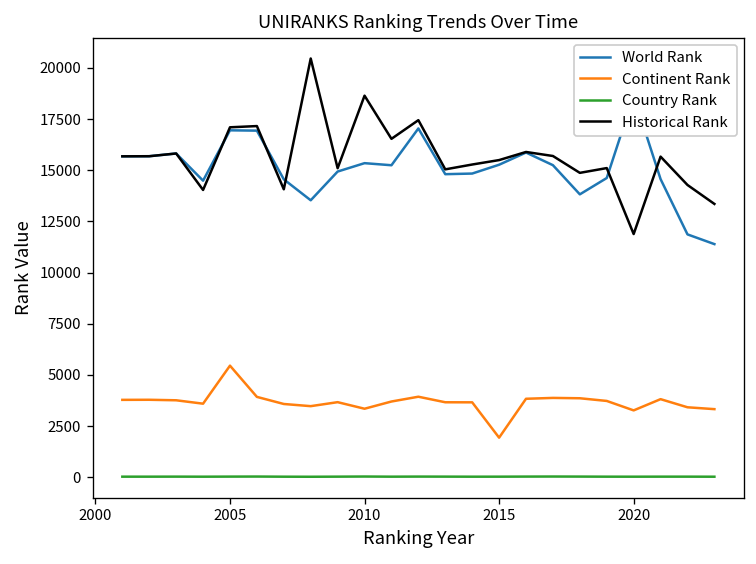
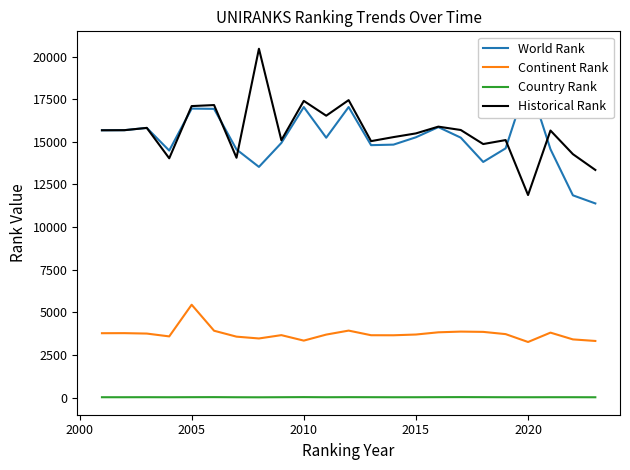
World Rank, 2010: 15300 -> 17000
Historical Rank, 2010: 18600 -> 17400
Continent Rank, 2015: 1900 -> 3700
